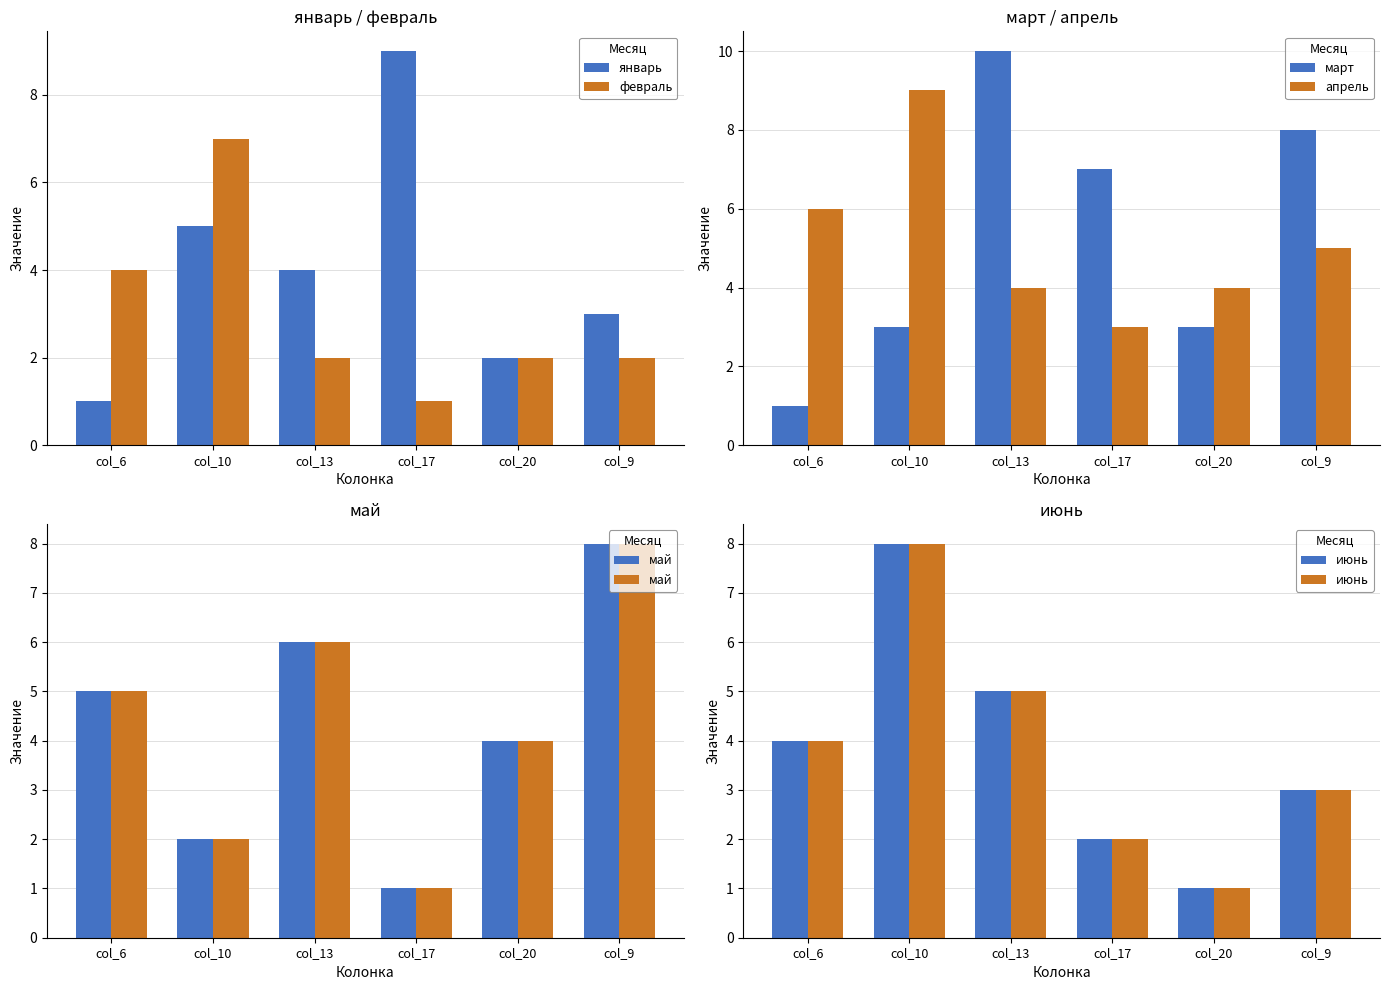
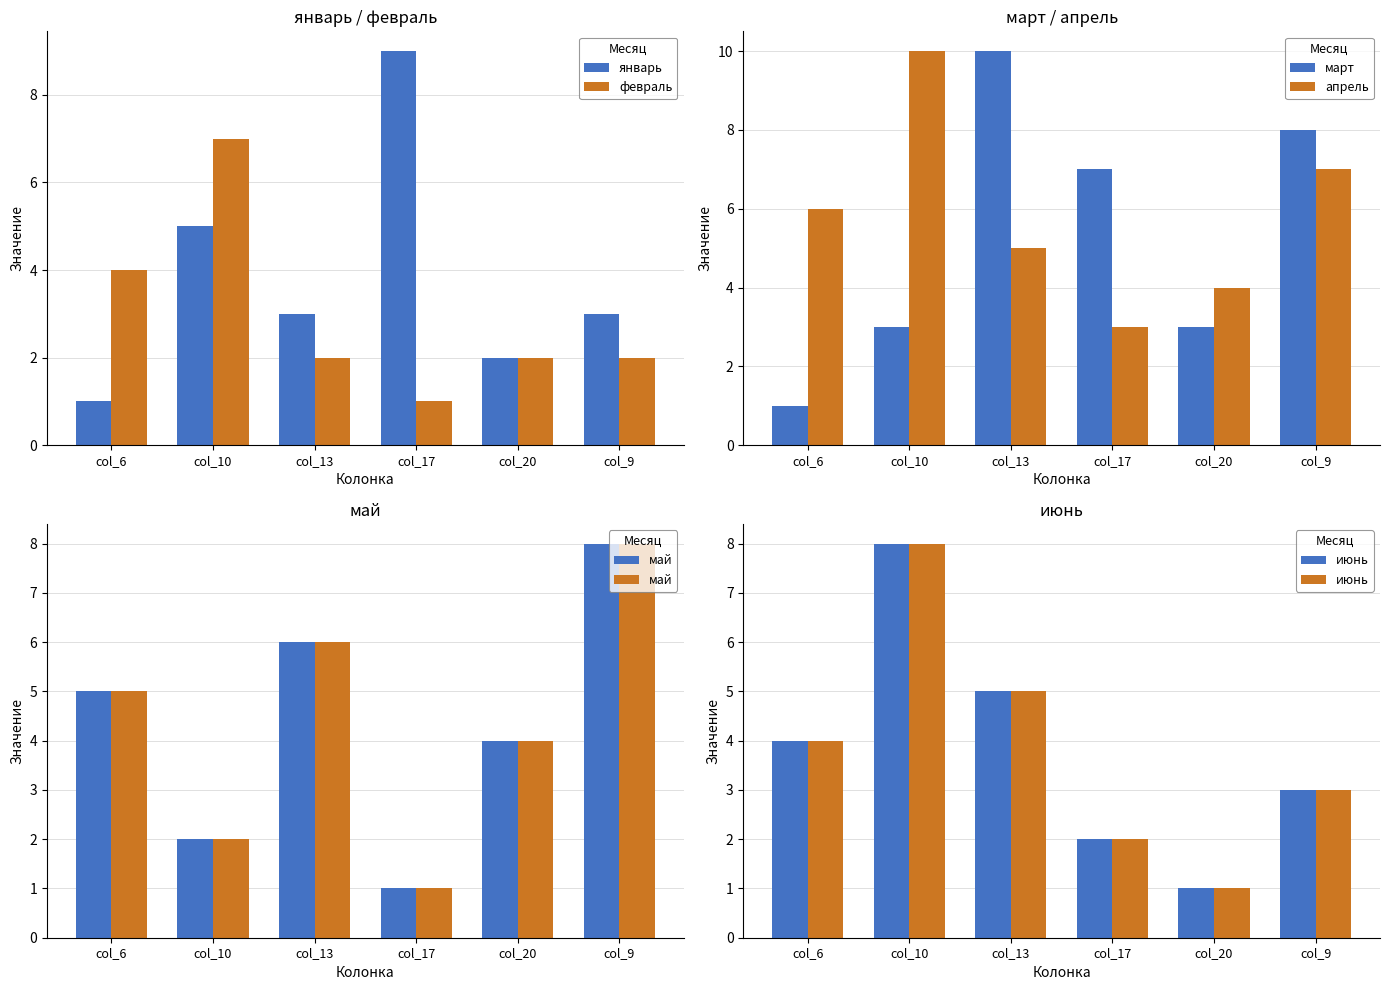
январь / февраль, январь, col_13: 4 -> 3
март / апрель, апрель, col_10: 9 -> 10
март / апрель, апрель, col_13: 4 -> 5
март / апрель, апрель, col_9: 5 -> 7
